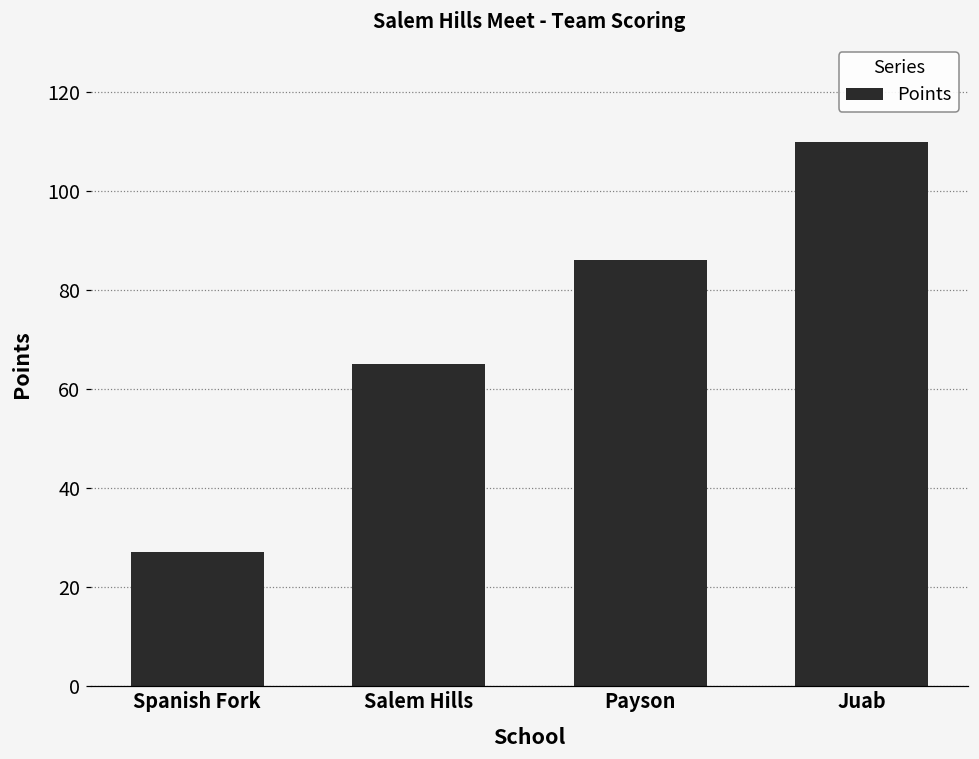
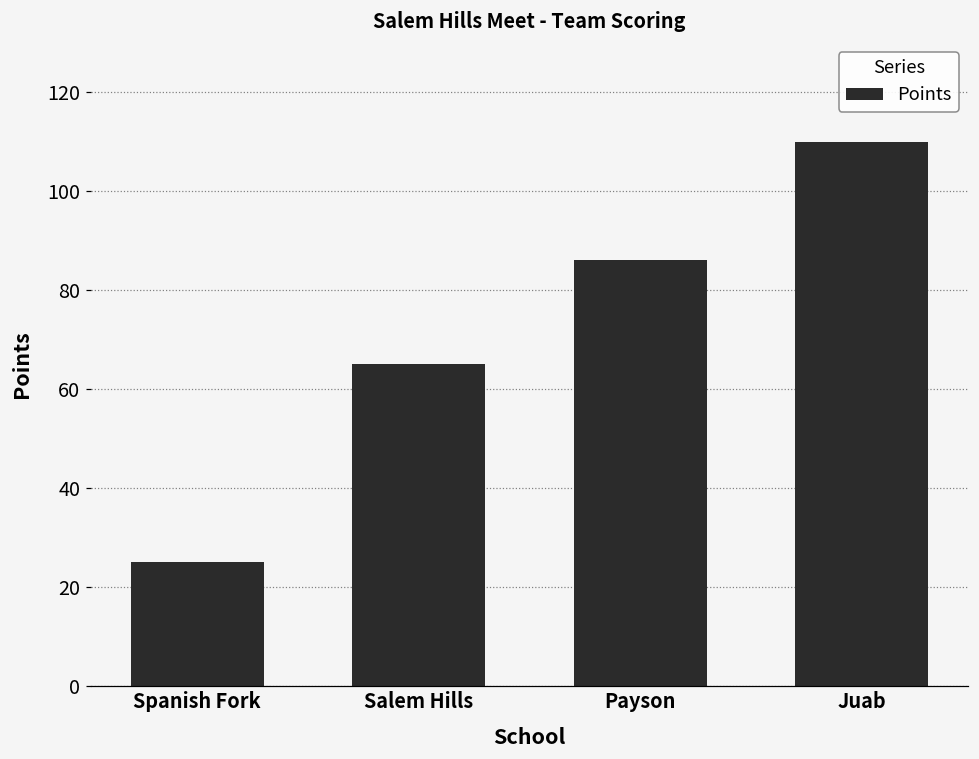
Spanish Fork: 27 -> 25
